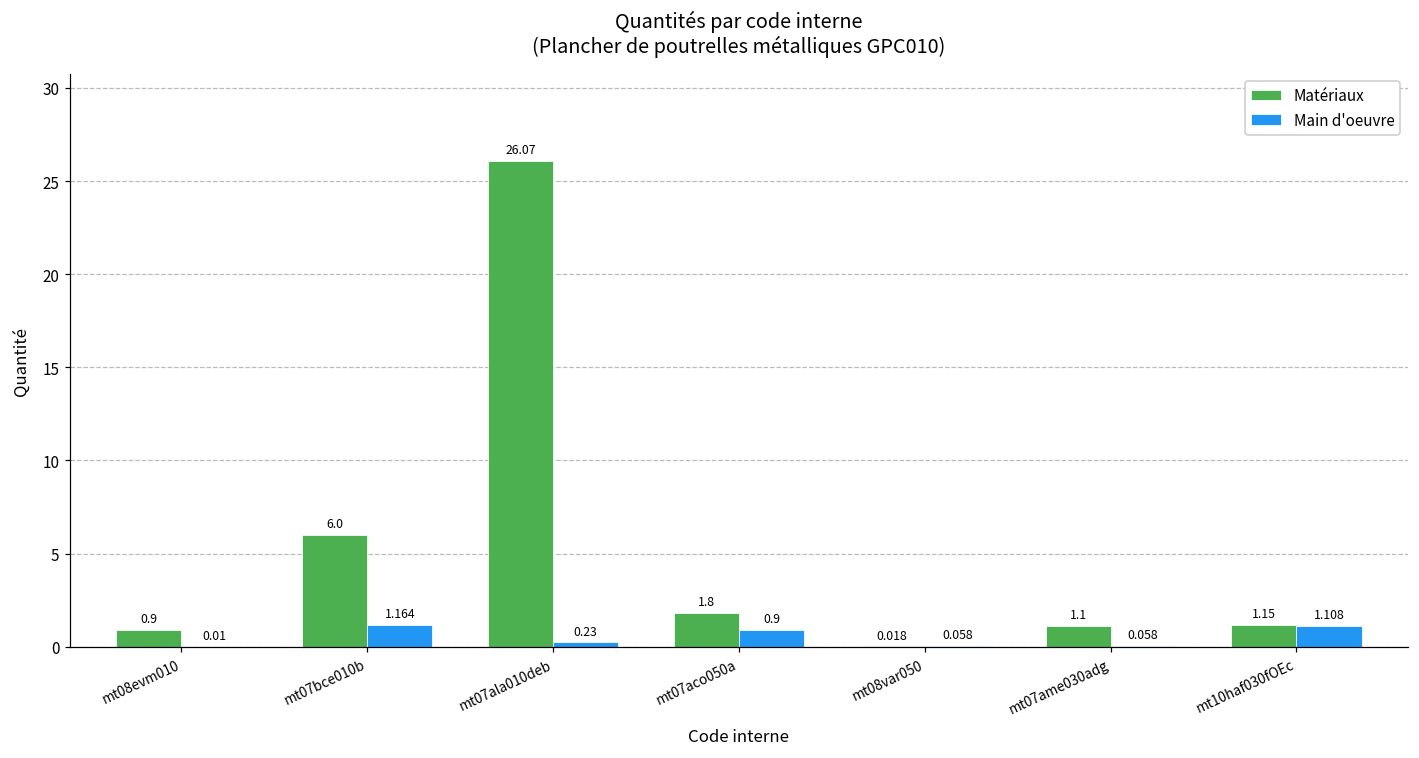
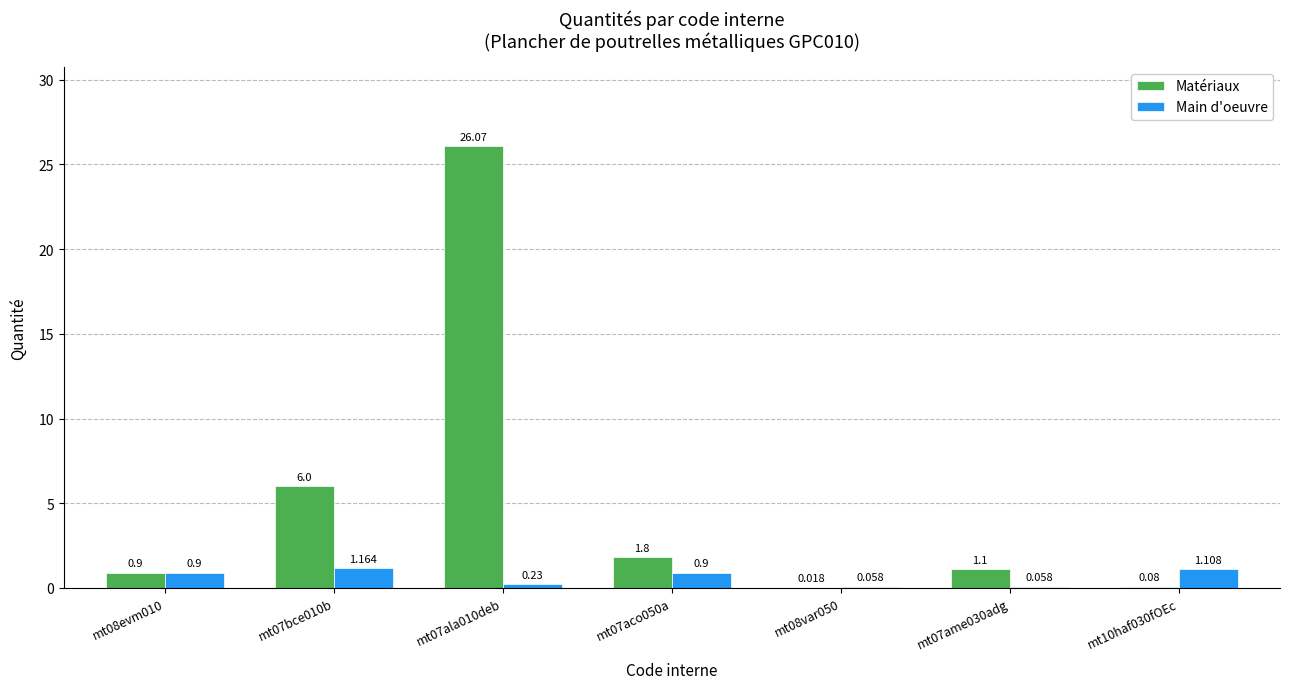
Main d'oeuvre, mt08evm010: 0.01 -> 0.9
Matériaux, mt10haf030fOEc: 1.15 -> 0.08
